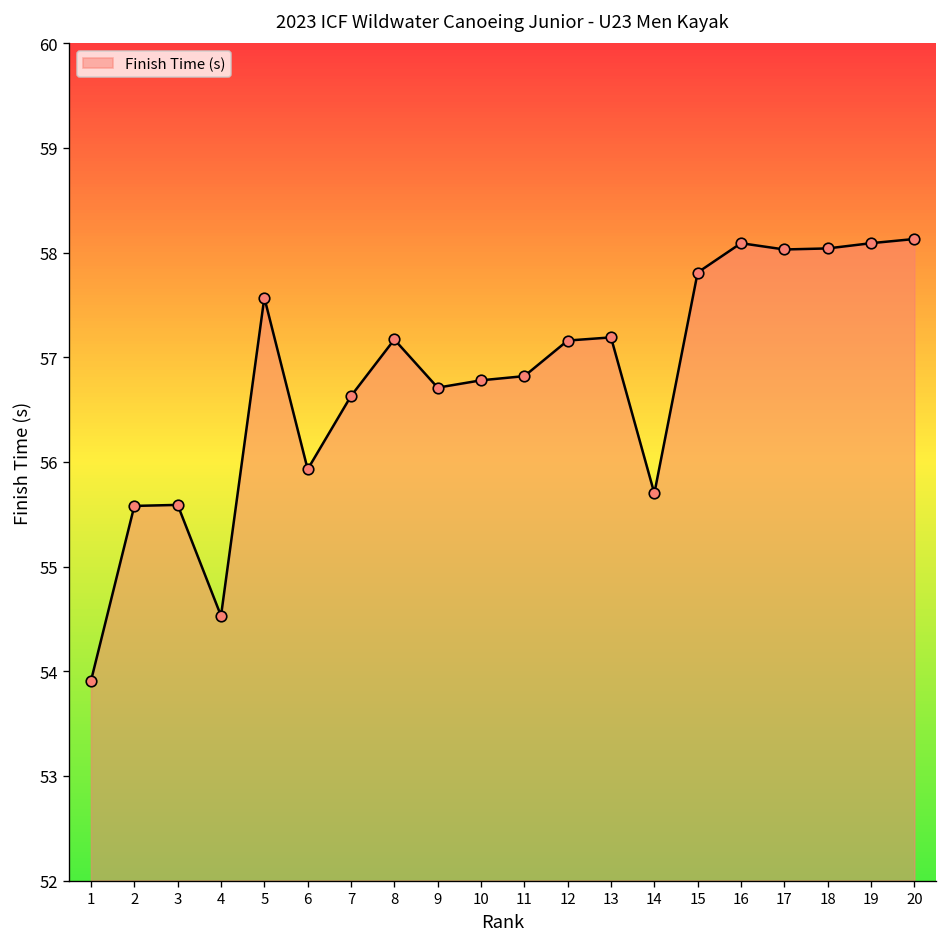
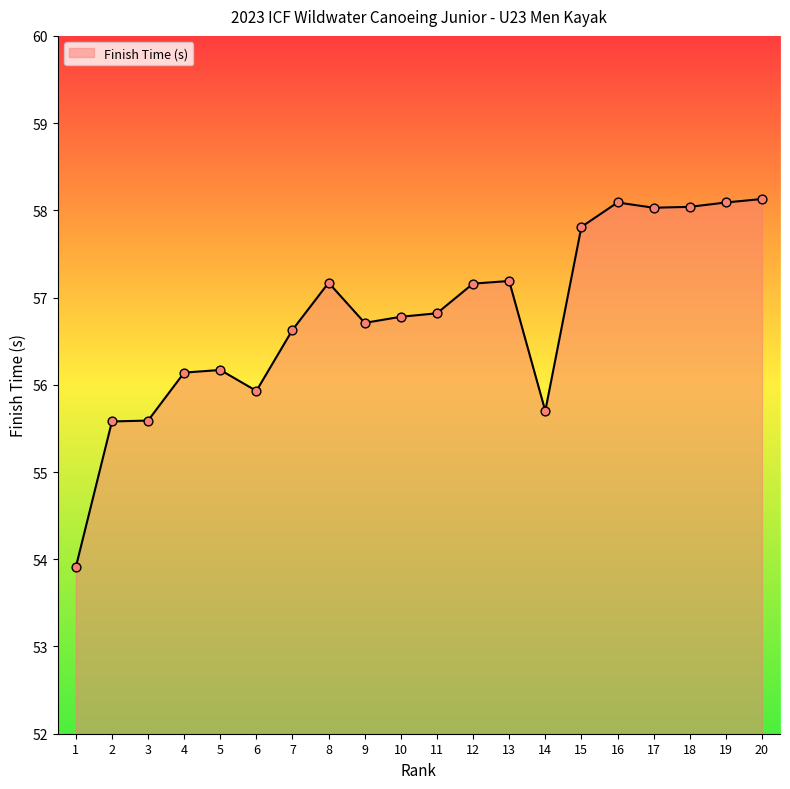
4: 54.5 -> 56.1
5: 57.6 -> 56.2
